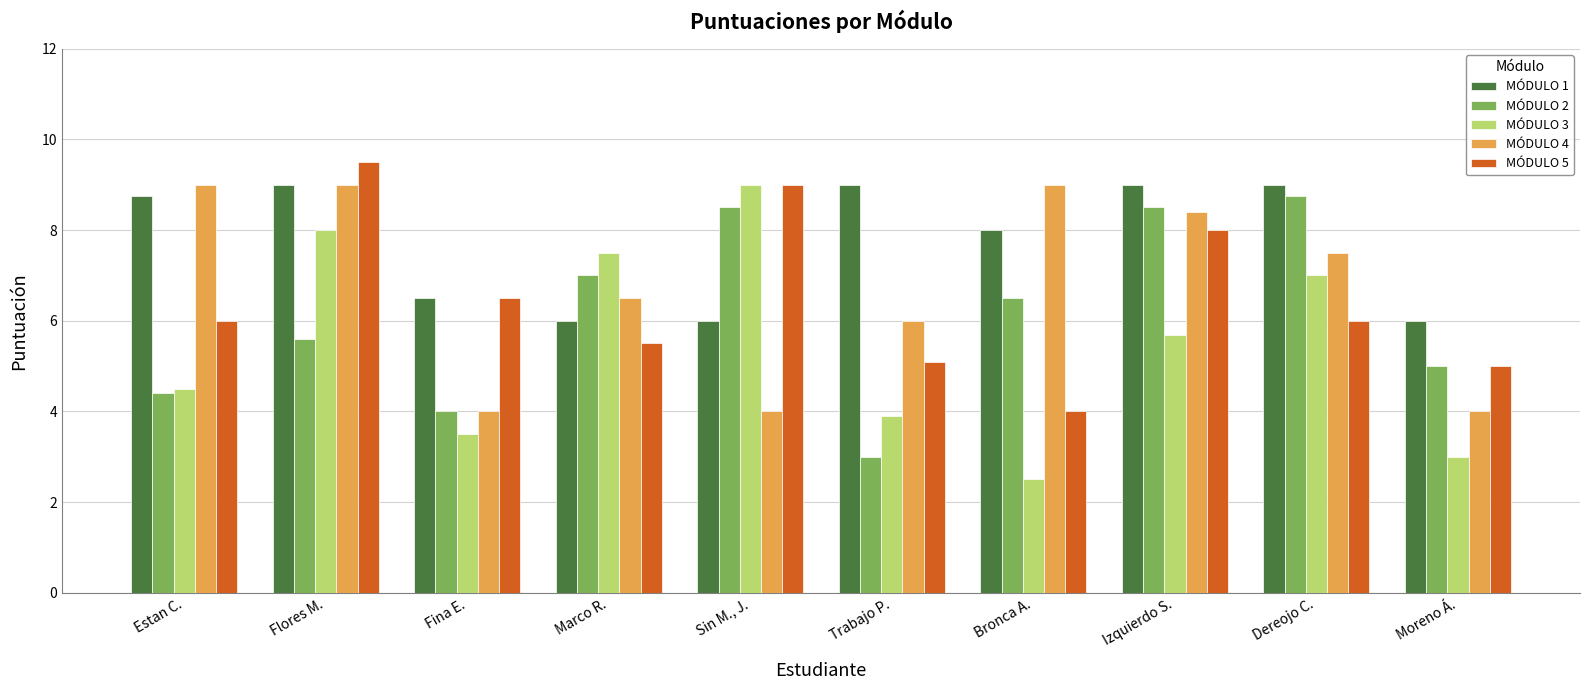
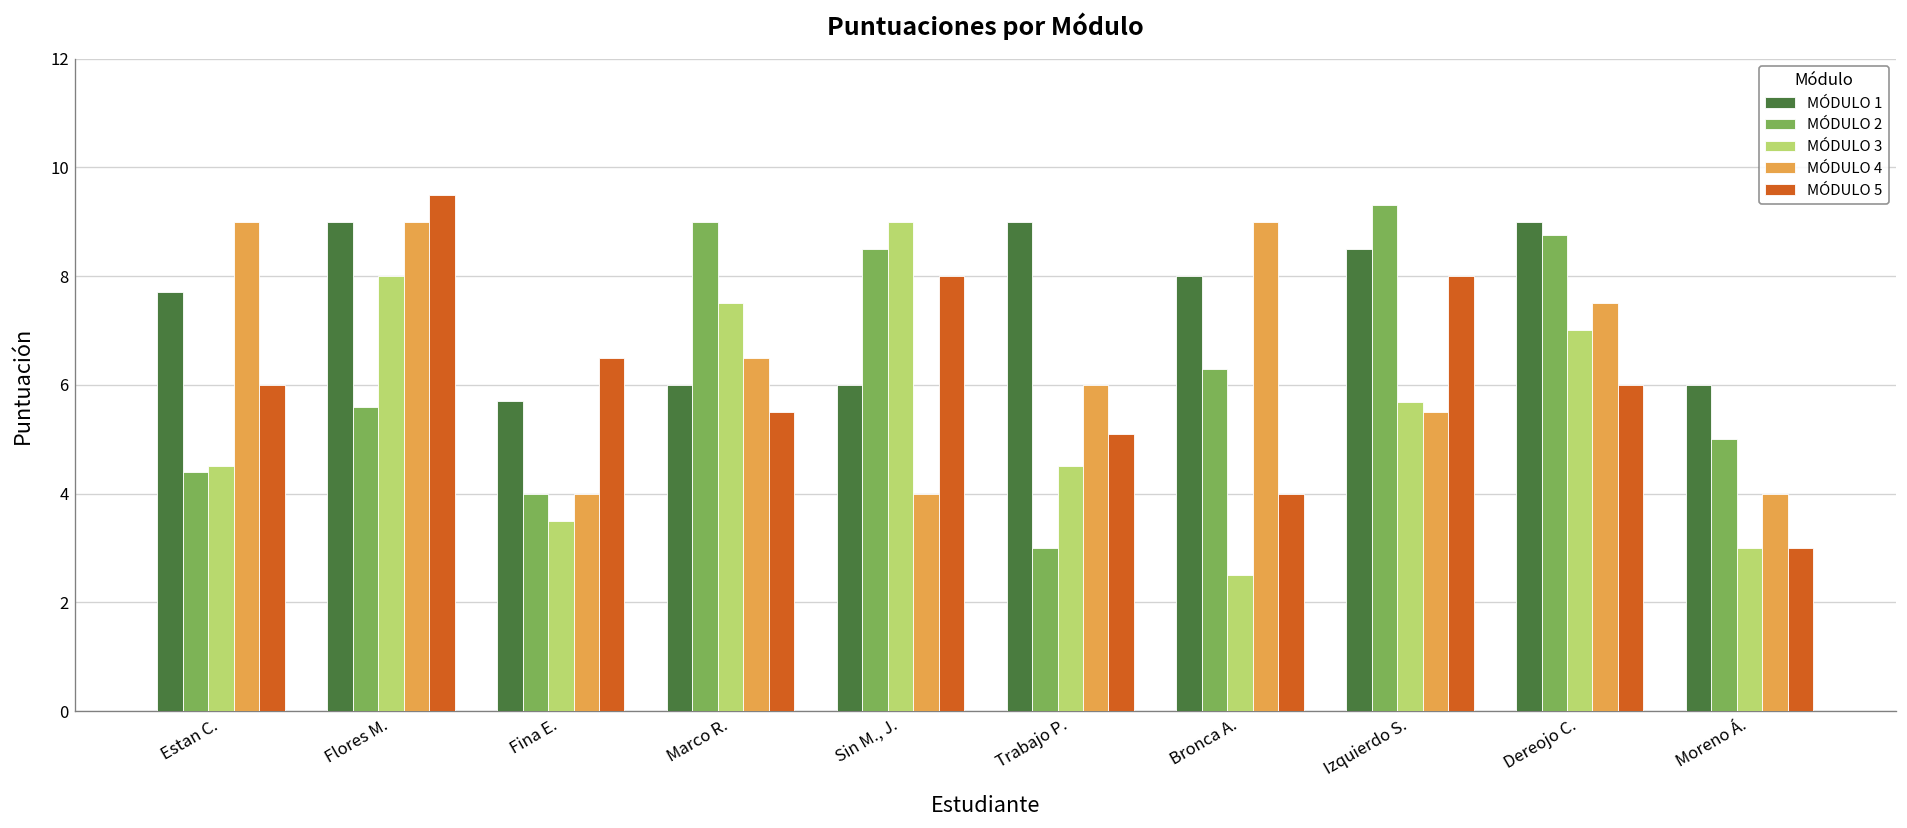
MÓDULO 1, Estan C.: 8.8 -> 7.7
MÓDULO 1, Fina E.: 6.5 -> 5.7
MÓDULO 2, Marco R.: 7 -> 9
MÓDULO 5, Sin M., J.: 9 -> 8
MÓDULO 3, Trabajo P.: 3.9 -> 4.5
MÓDULO 2, Bronca A.: 6.5 -> 6.3
MÓDULO 1, Izquierdo S.: 9.0 -> 8.5
MÓDULO 2, Izquierdo S.: 8.5 -> 9.3
MÓDULO 4, Izquierdo S.: 8.4 -> 5.5
MÓDULO 5, Moreno Á.: 5 -> 3
